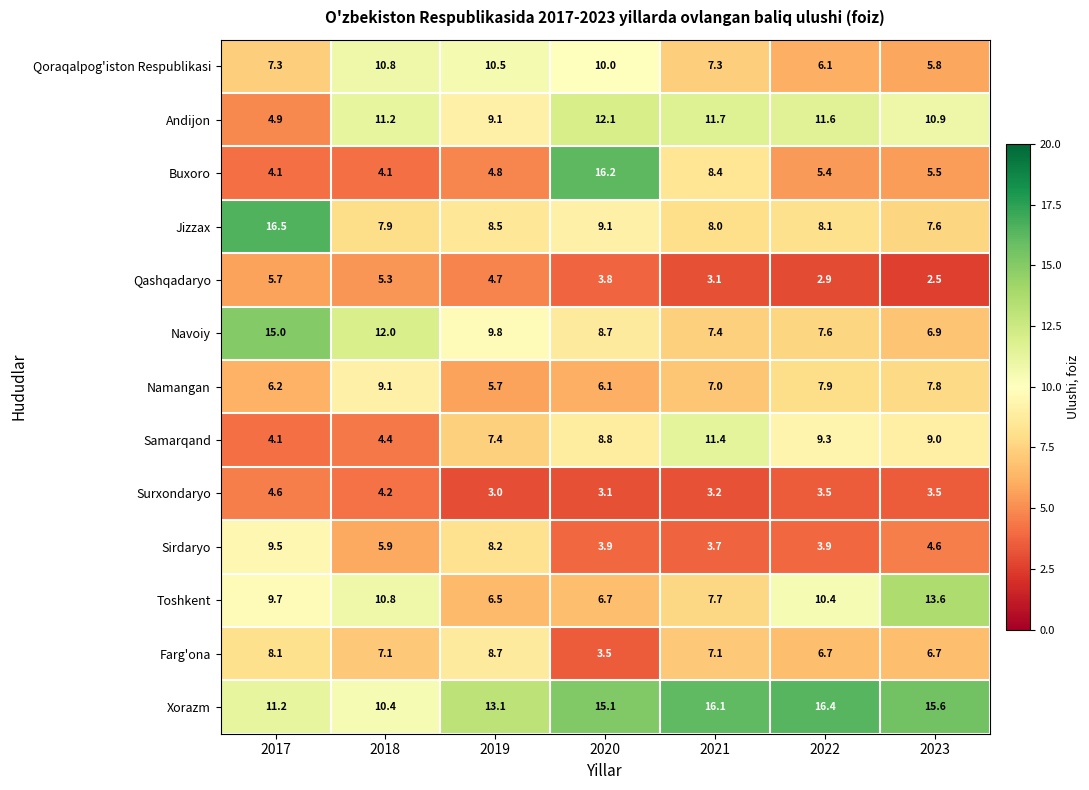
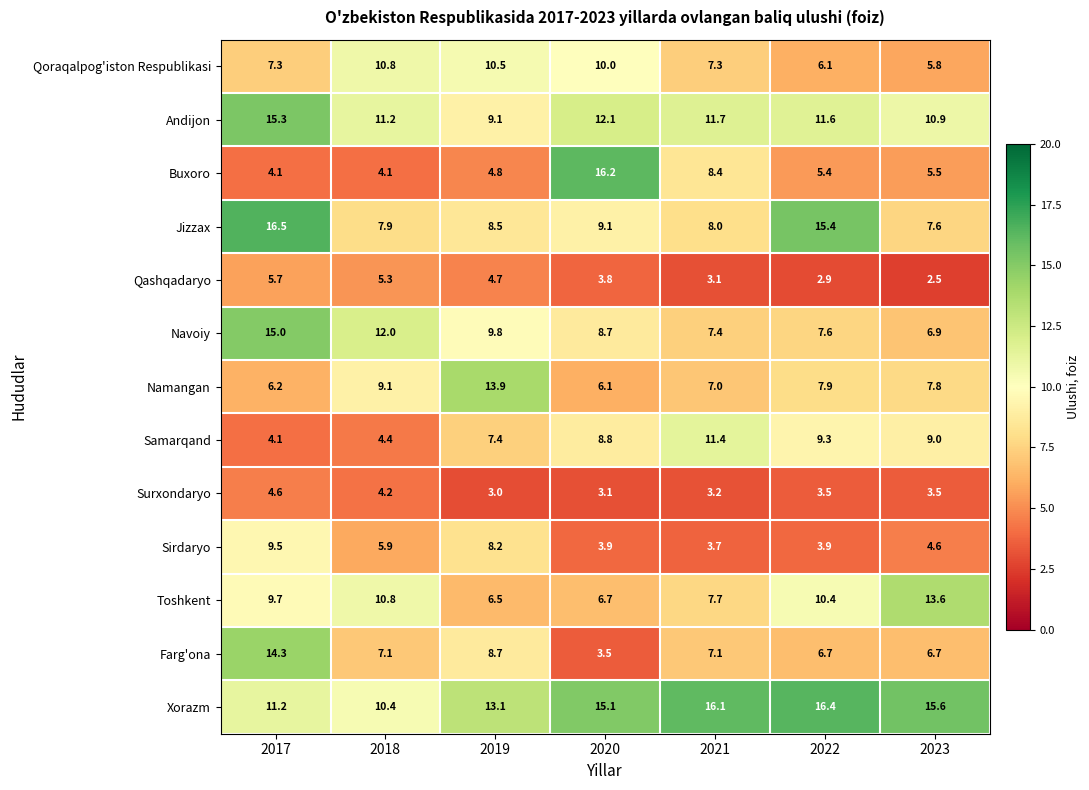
Andijon, 2017: 4.9 -> 15.3
Jizzax, 2022: 8.1 -> 15.4
Namangan, 2019: 5.7 -> 13.9
Farg'ona, 2017: 8.1 -> 14.3
